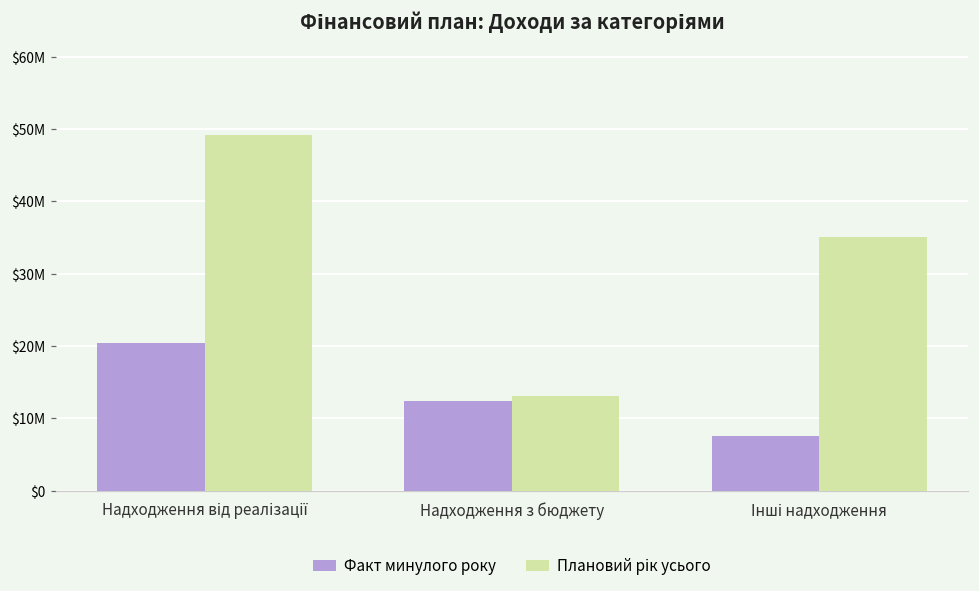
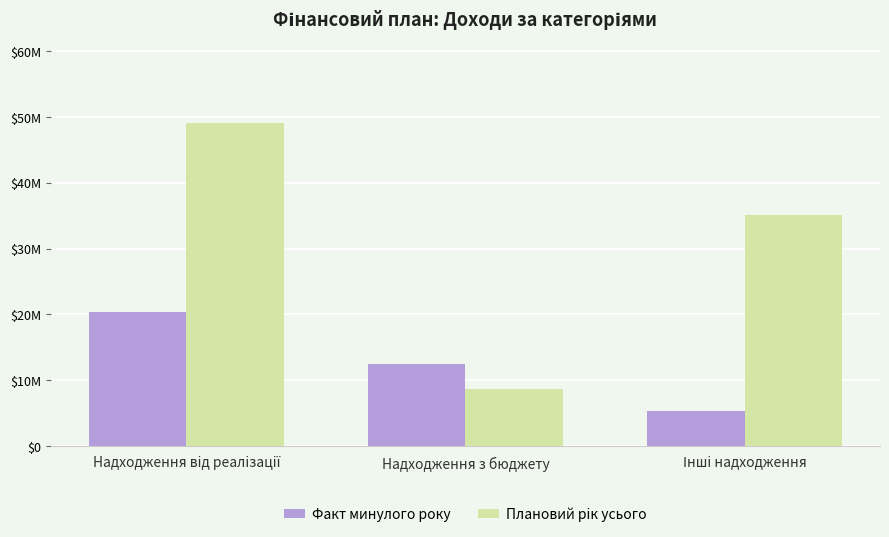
Плановий рік усього, Надходження з бюджету: $13000000 -> $9000000
Факт минулого року, Інші надходження: $8000000 -> $5000000
